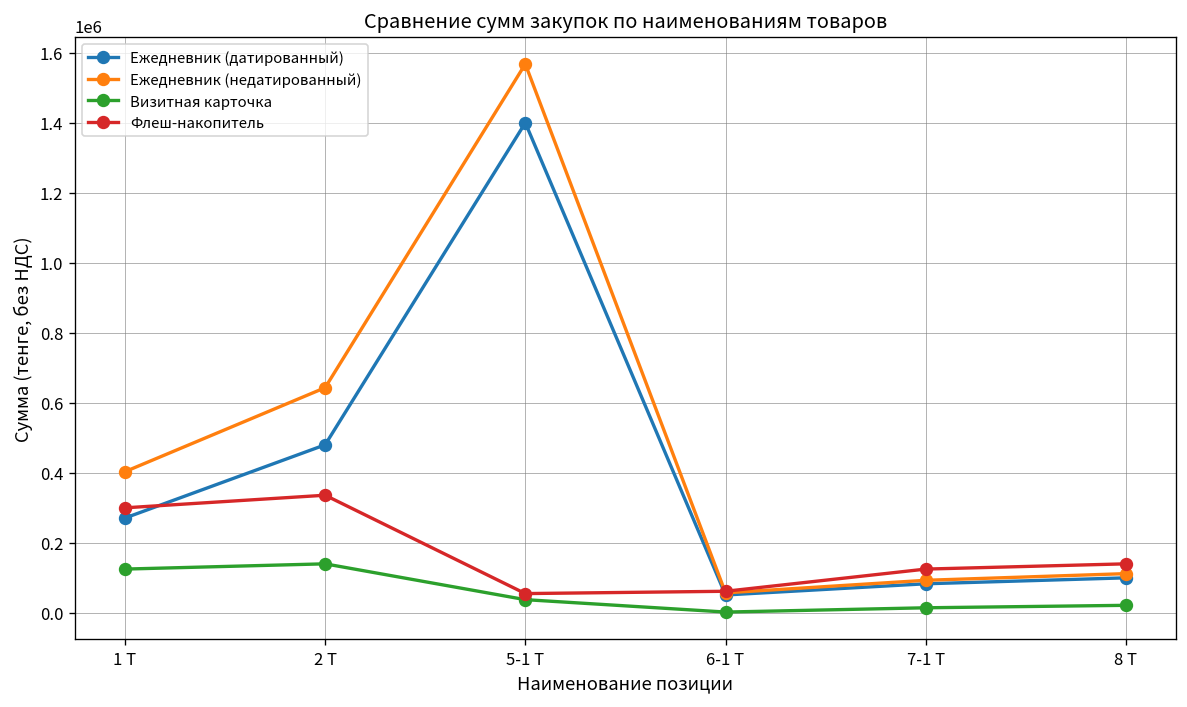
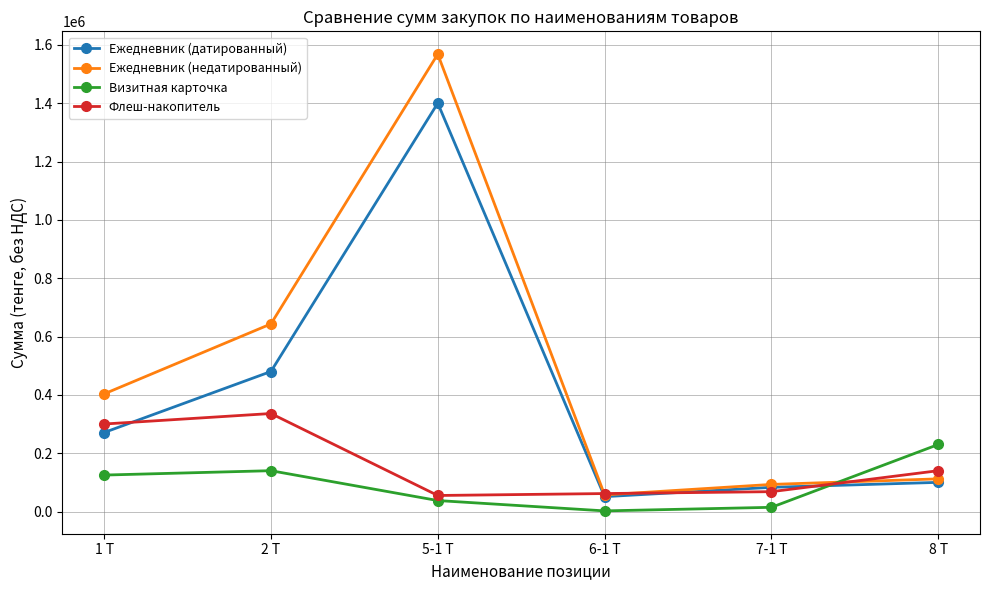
Флеш-накопитель, 7-1 Т: 130000 -> 70000
Визитная карточка, 8 Т: 20000 -> 230000
